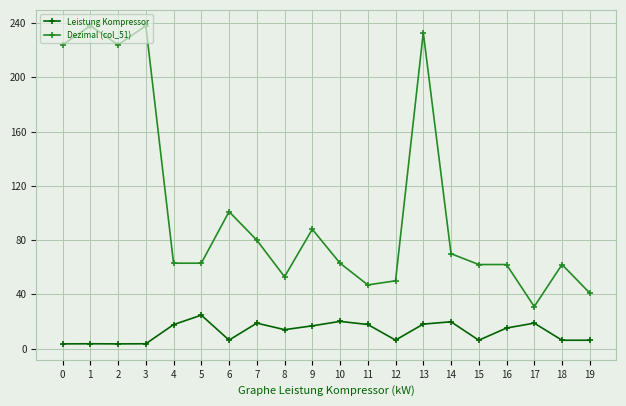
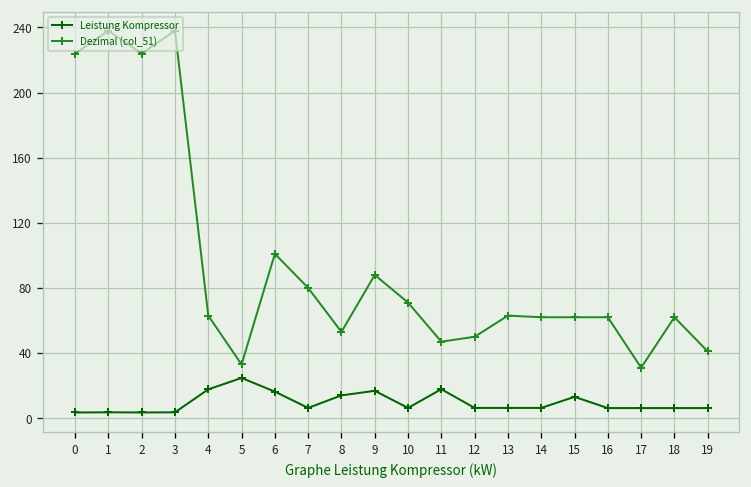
Dezimal (col_51), 5: 63 -> 33
Leistung Kompressor, 6: 6 -> 16
Leistung Kompressor, 7: 19 -> 6
Leistung Kompressor, 10: 20 -> 6
Dezimal (col_51), 10: 63 -> 71
Leistung Kompressor, 13: 18 -> 6
Dezimal (col_51), 13: 233 -> 63
Leistung Kompressor, 14: 20 -> 6
Dezimal (col_51), 14: 70 -> 62
Leistung Kompressor, 15: 6 -> 13
Leistung Kompressor, 16: 15 -> 6
Leistung Kompressor, 17: 19 -> 6
